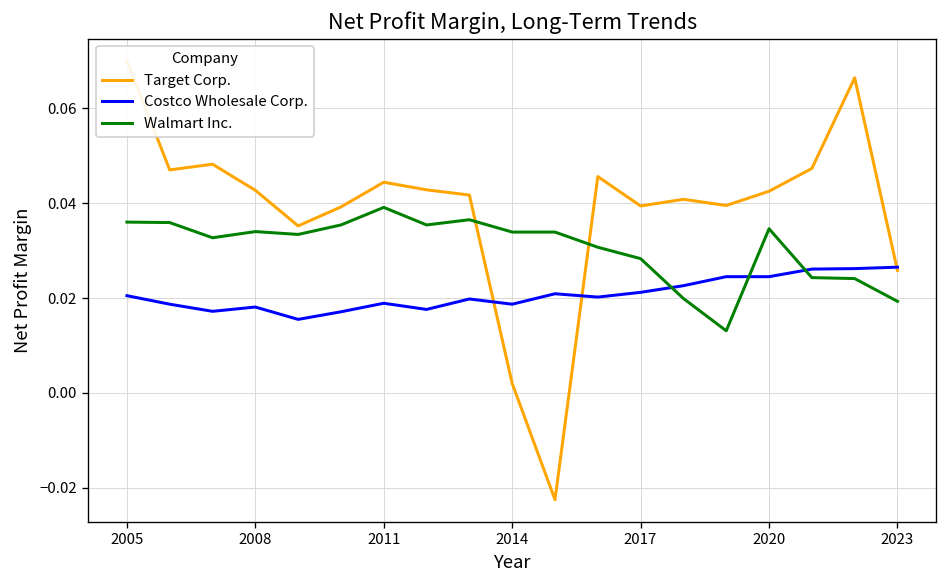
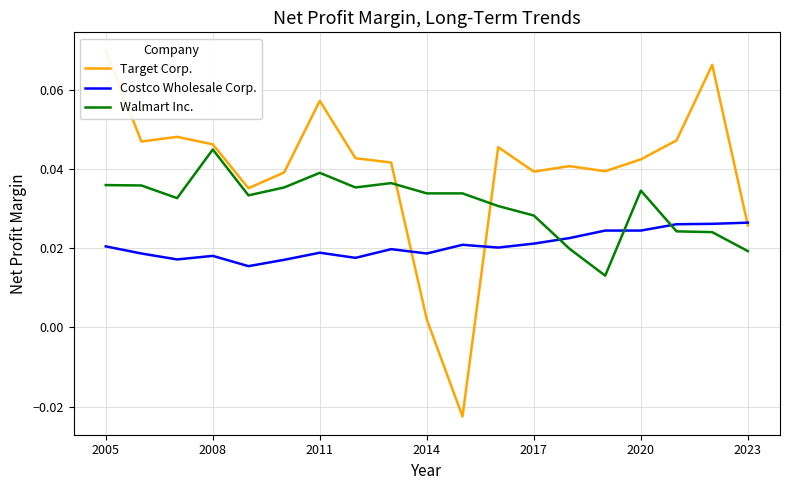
Target Corp., 2008: 0.043 -> 0.046
Walmart Inc., 2008: 0.034 -> 0.045
Target Corp., 2011: 0.044 -> 0.057
